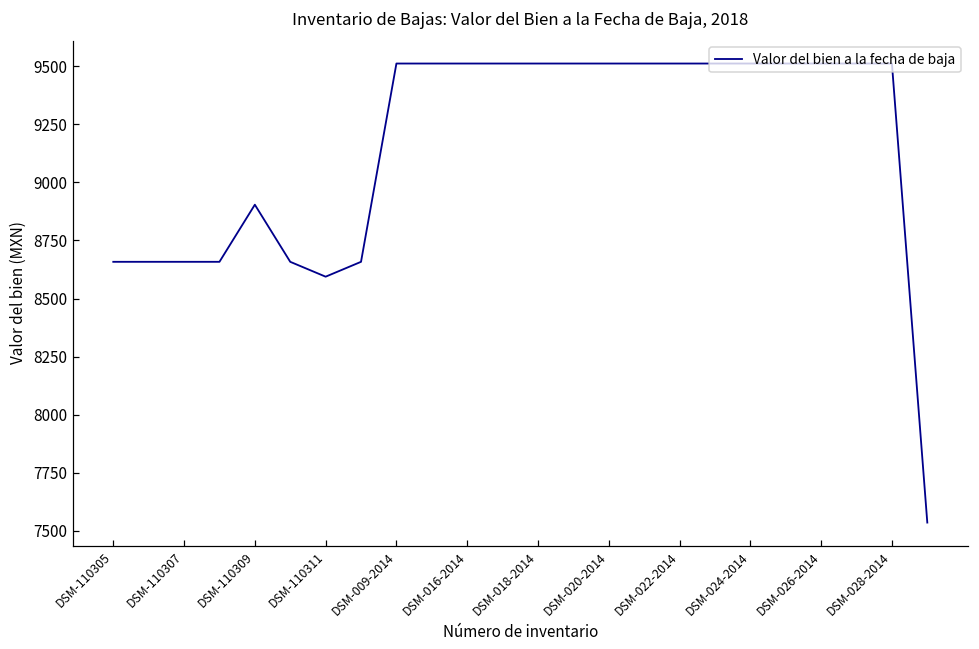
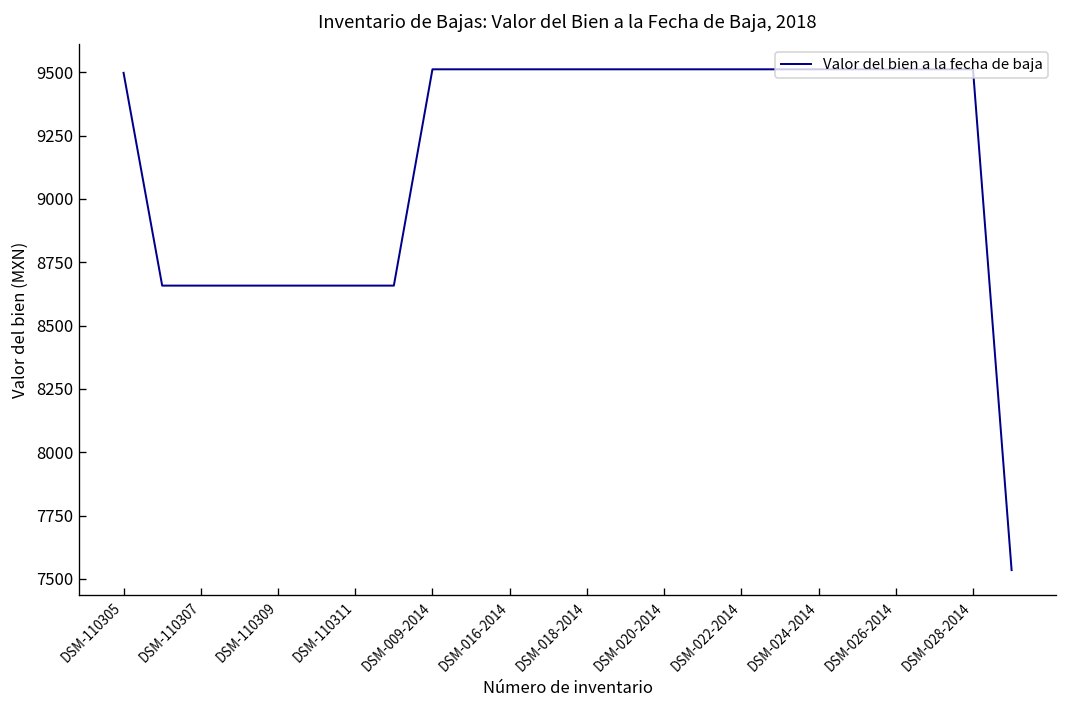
DSM-110305: 8660 -> 9500
DSM-110309: 8900 -> 8660
DSM-110311: 8590 -> 8660
